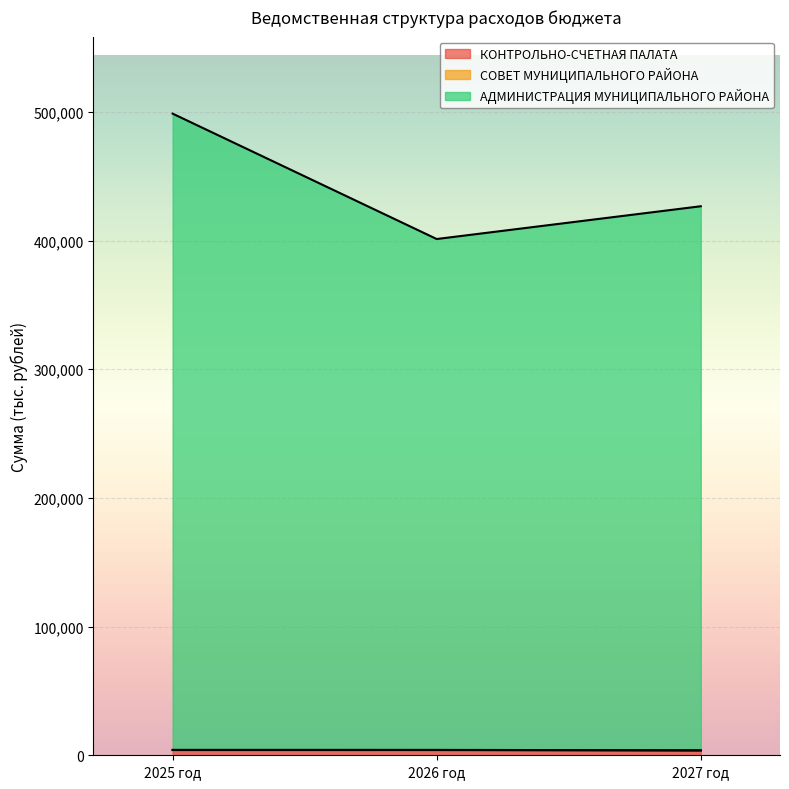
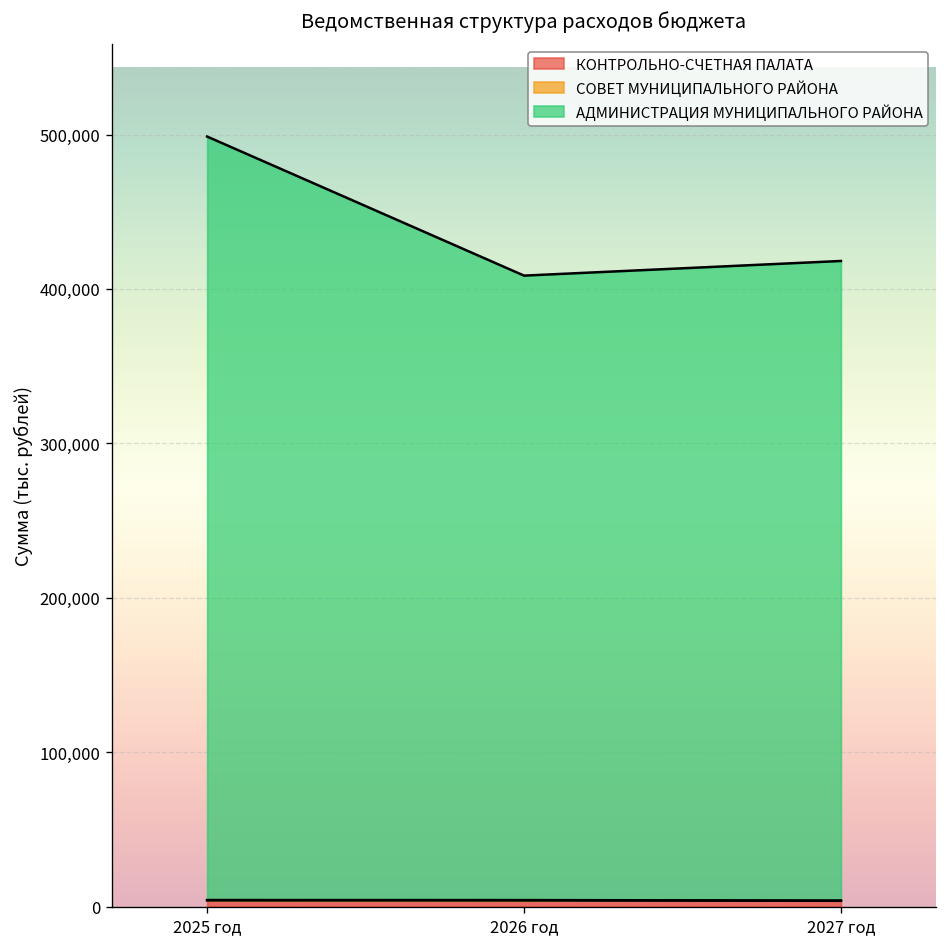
АДМИНИСТРАЦИЯ МУНИЦИПАЛЬНОГО РАЙОНА, 2026 год: 397,000 -> 404,000
АДМИНИСТРАЦИЯ МУНИЦИПАЛЬНОГО РАЙОНА, 2027 год: 423,000 -> 414,000
